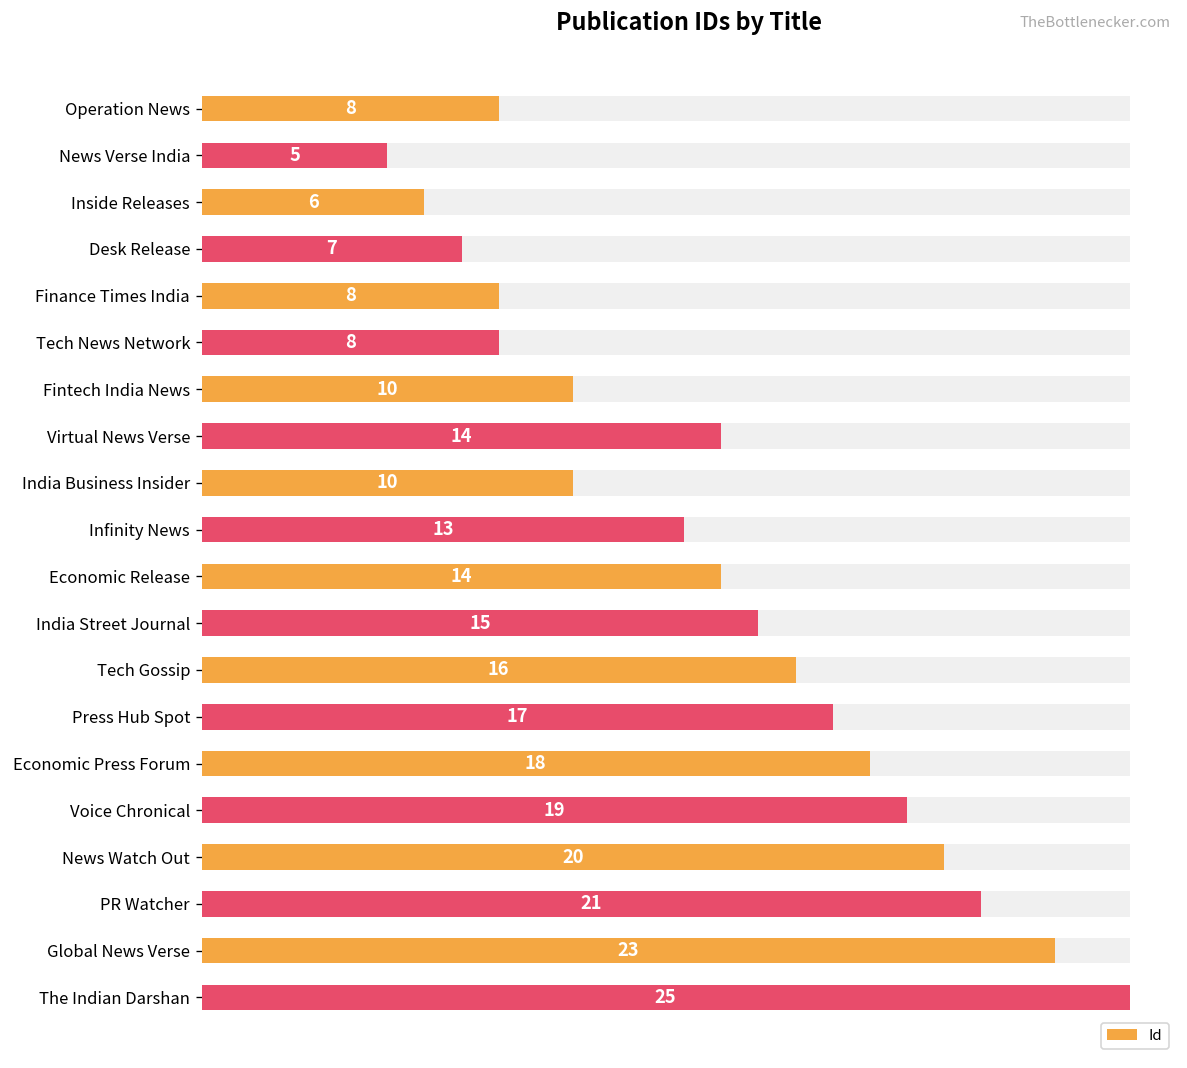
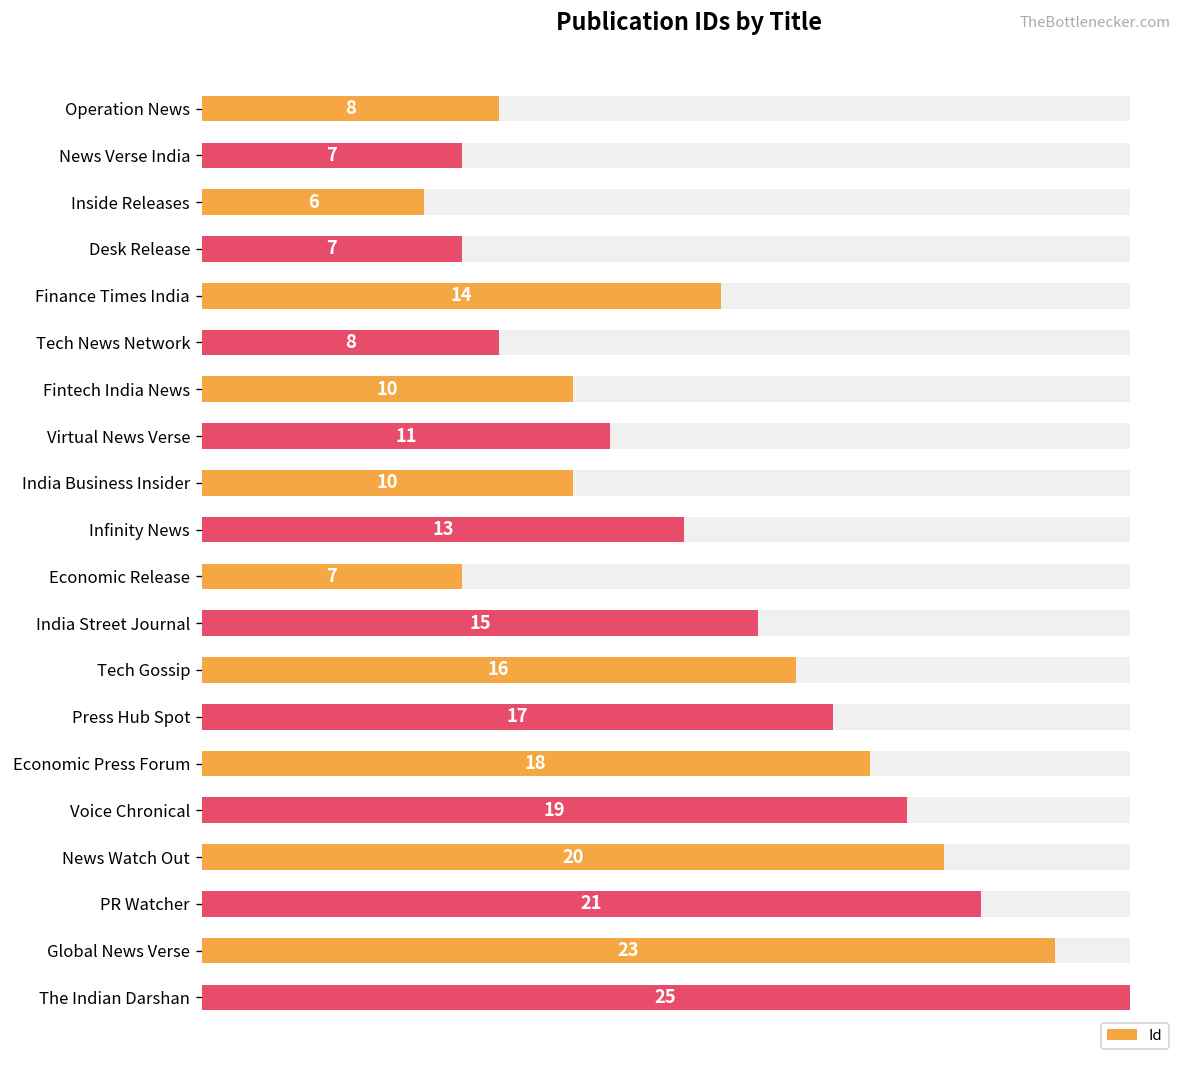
Id, News Verse India: 5 -> 7
Id, Finance Times India: 8 -> 14
Id, Virtual News Verse: 14 -> 11
Id, Economic Release: 14 -> 7
